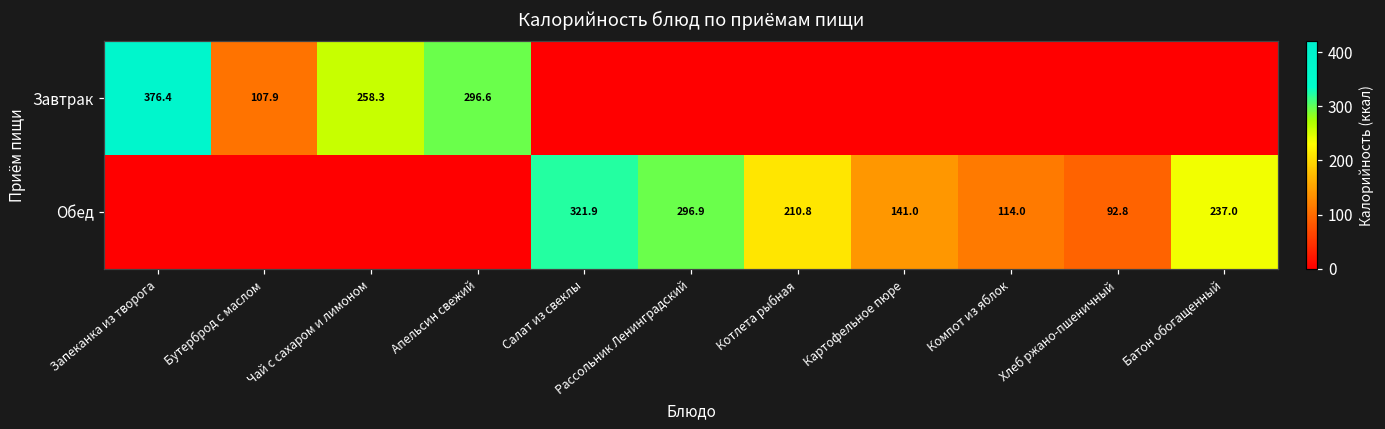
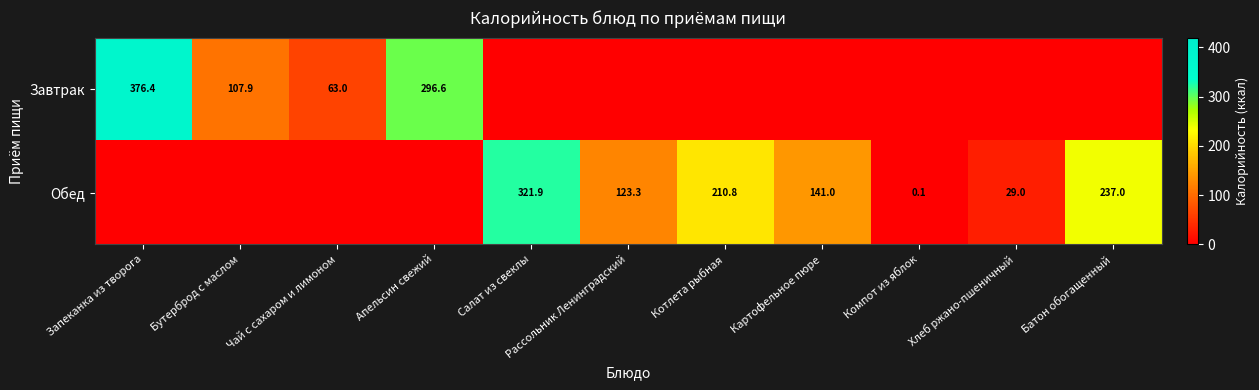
Завтрак, Чай с сахаром и лимоном: 258.3 -> 63.0
Обед, Рассольник Ленинградский: 296.9 -> 123.3
Обед, Компот из яблок: 114.0 -> 0.1
Обед, Хлеб ржано-пшеничный: 92.8 -> 29.0
